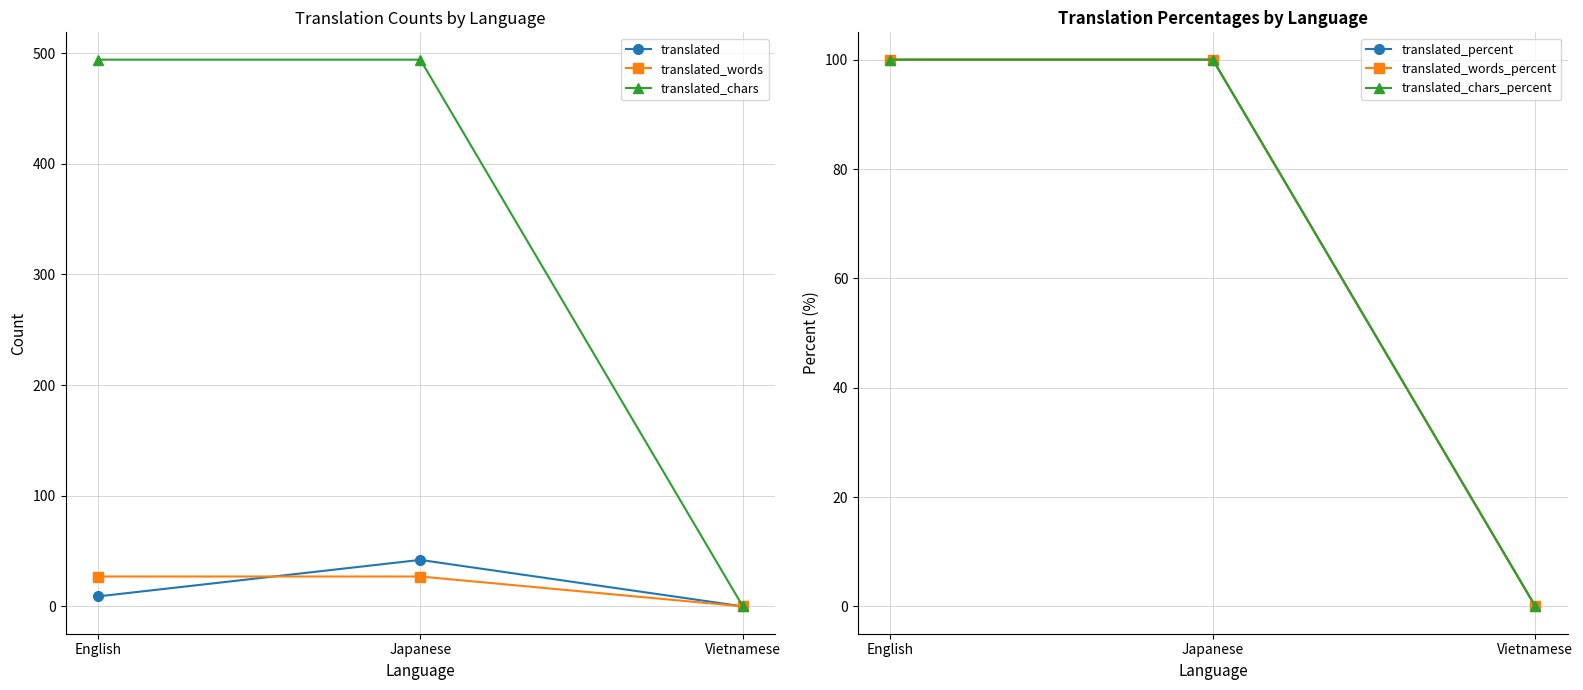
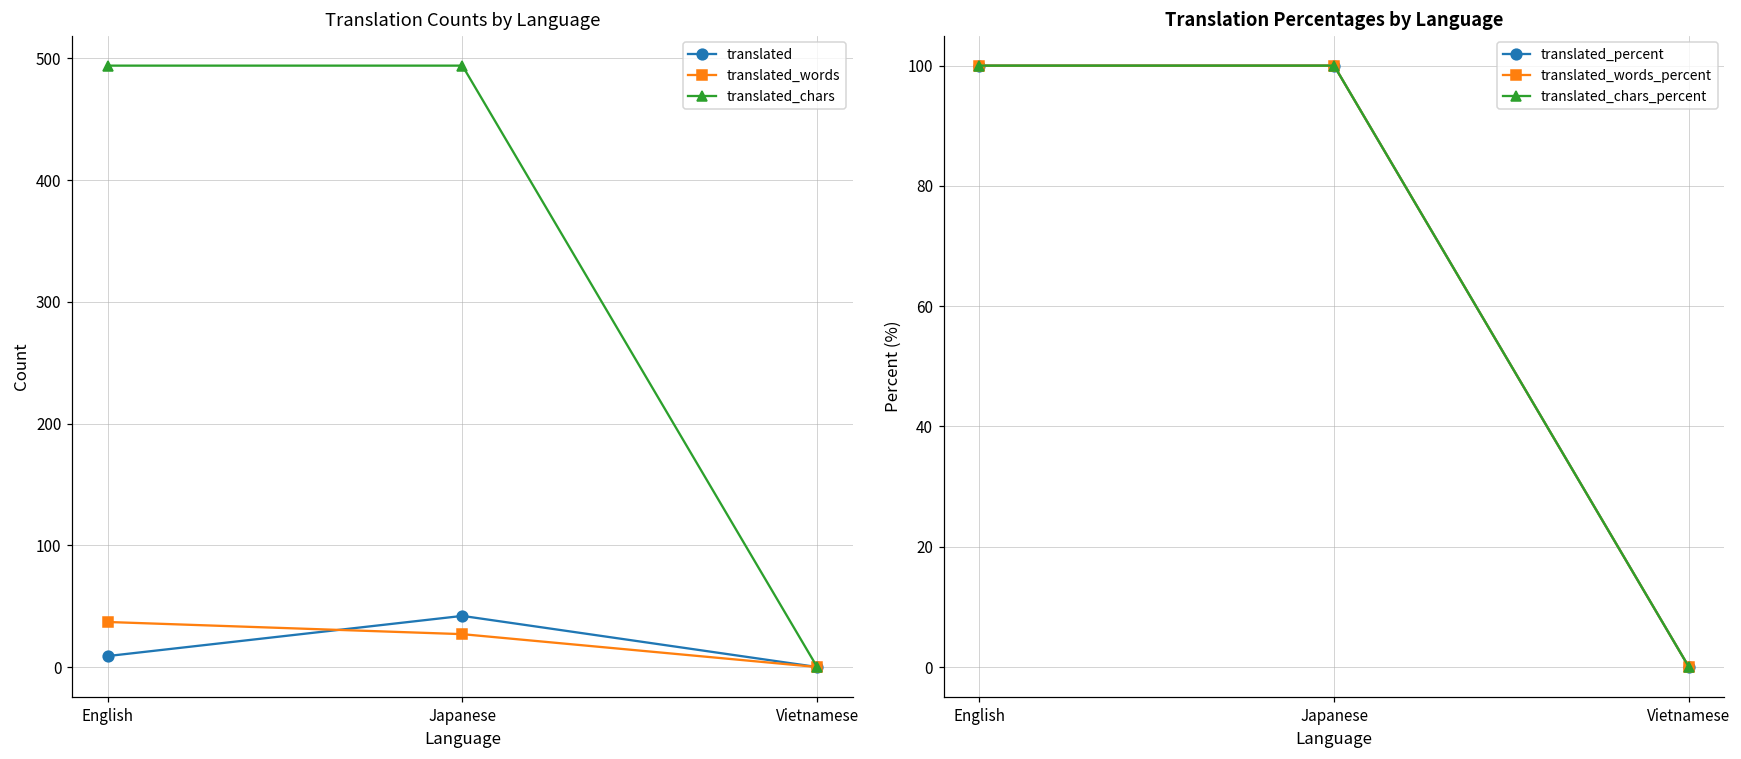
Translation Counts by Language, translated_words, English: 27 -> 37
